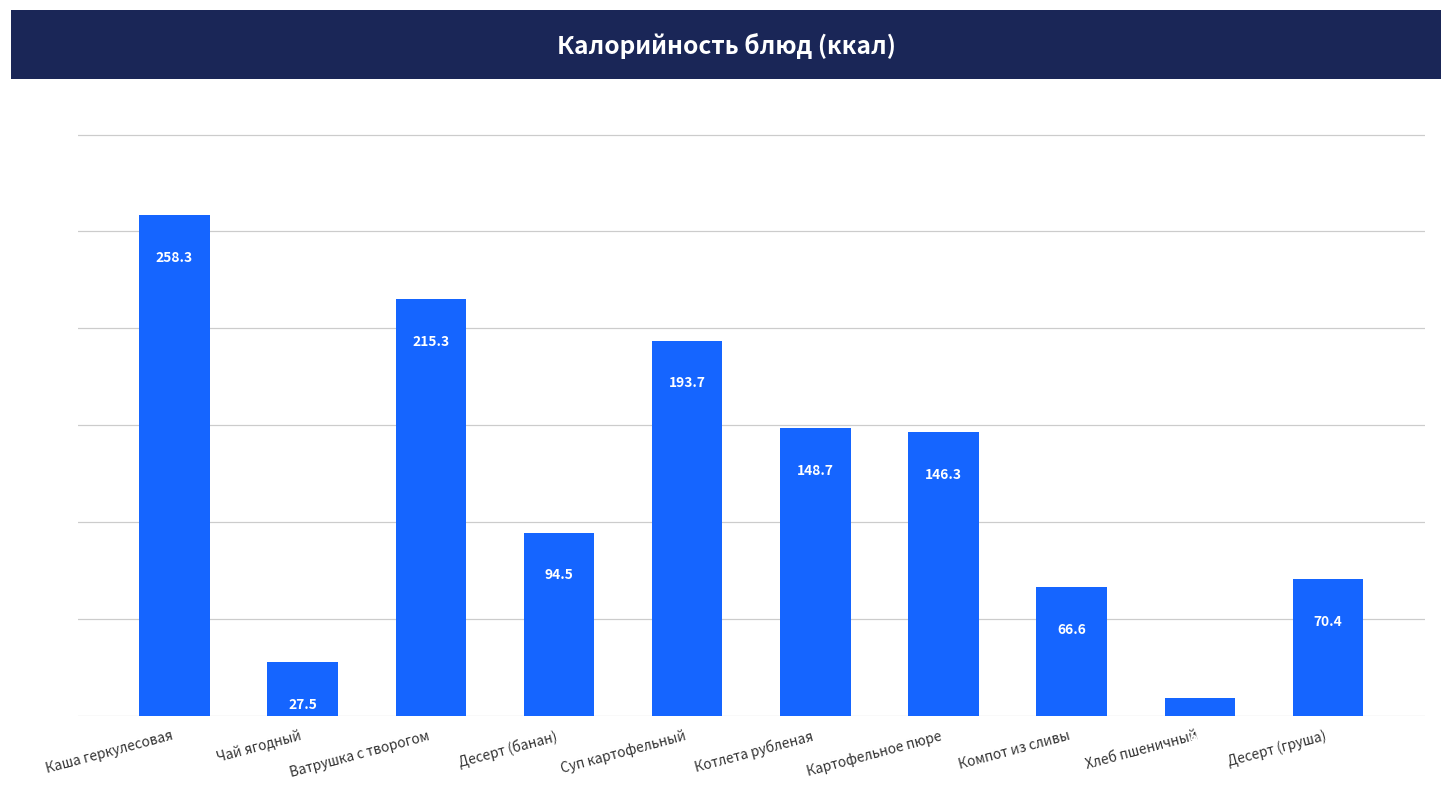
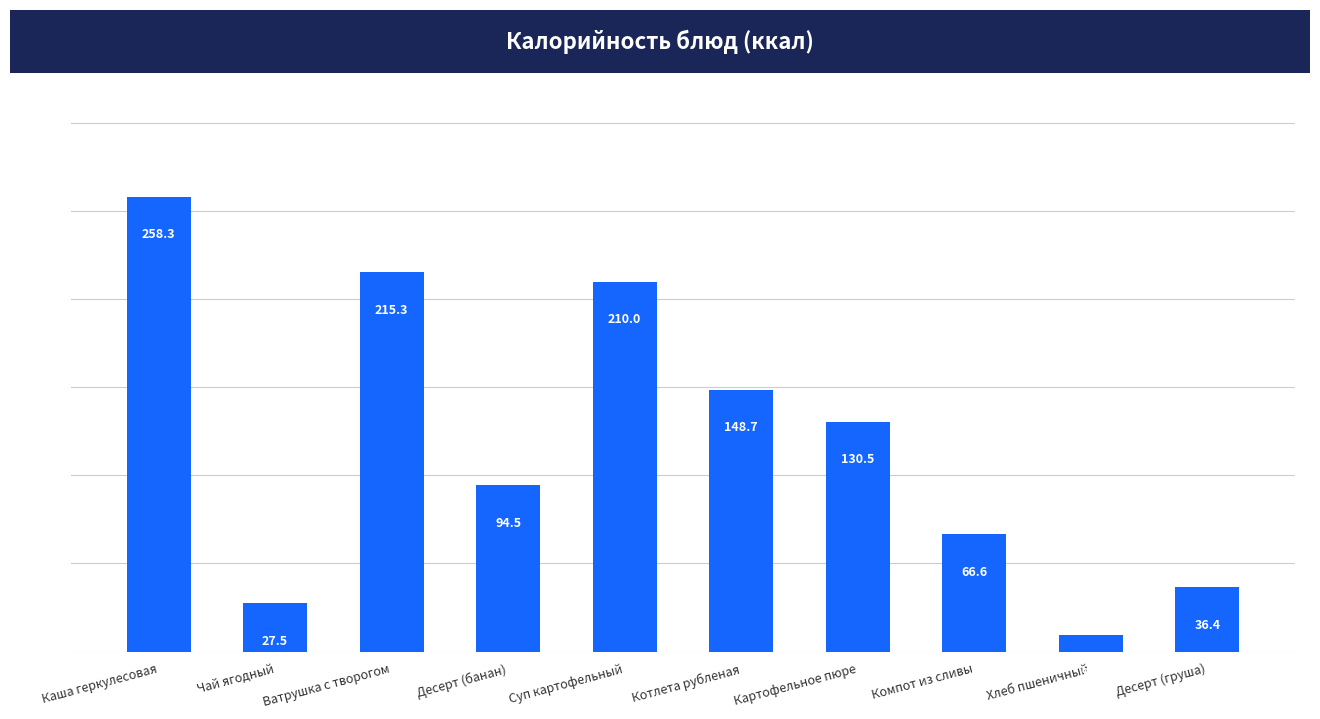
Суп картофельный: 193.7 -> 210.0
Картофельное пюре: 146.3 -> 130.5
Десерт (груша): 70.4 -> 36.4
